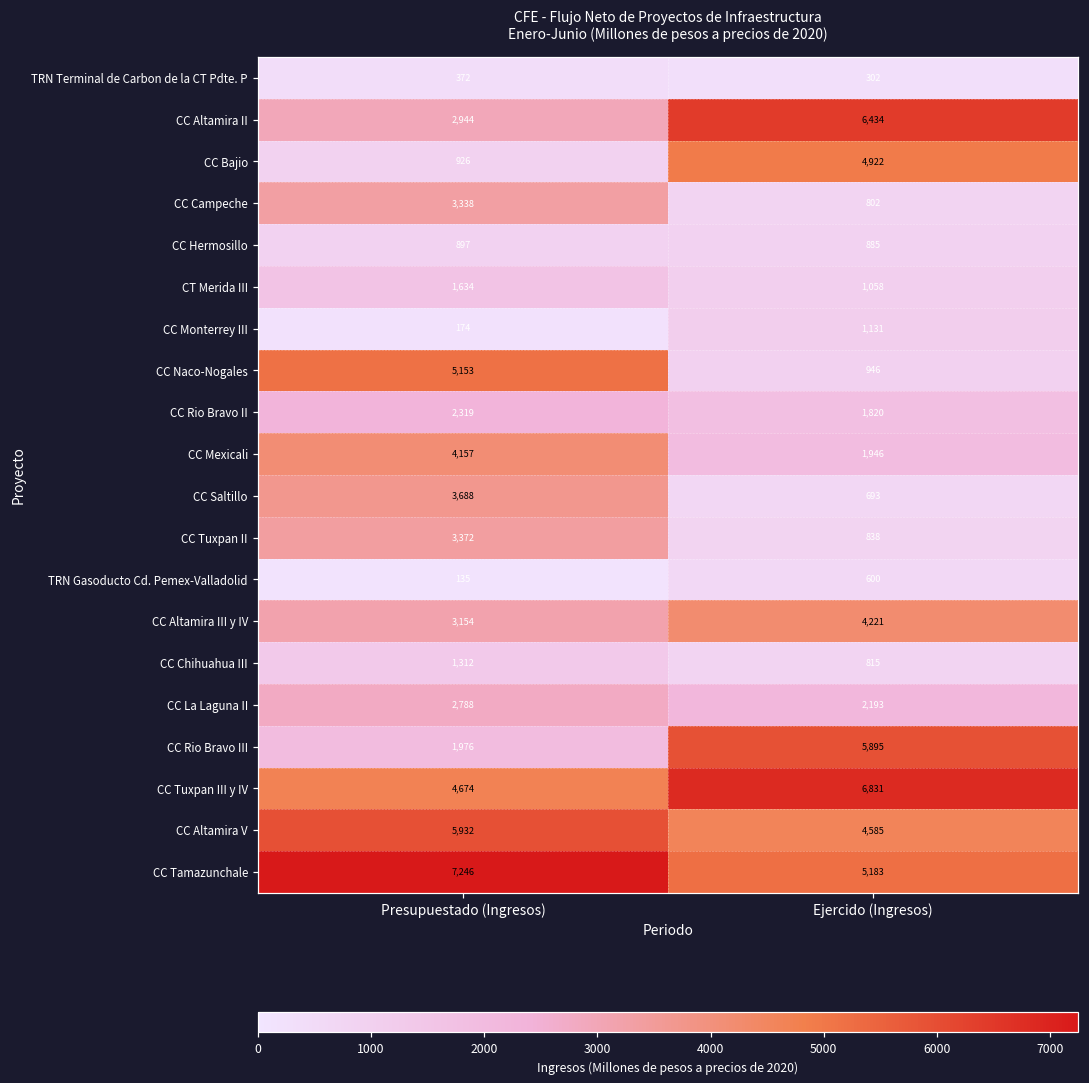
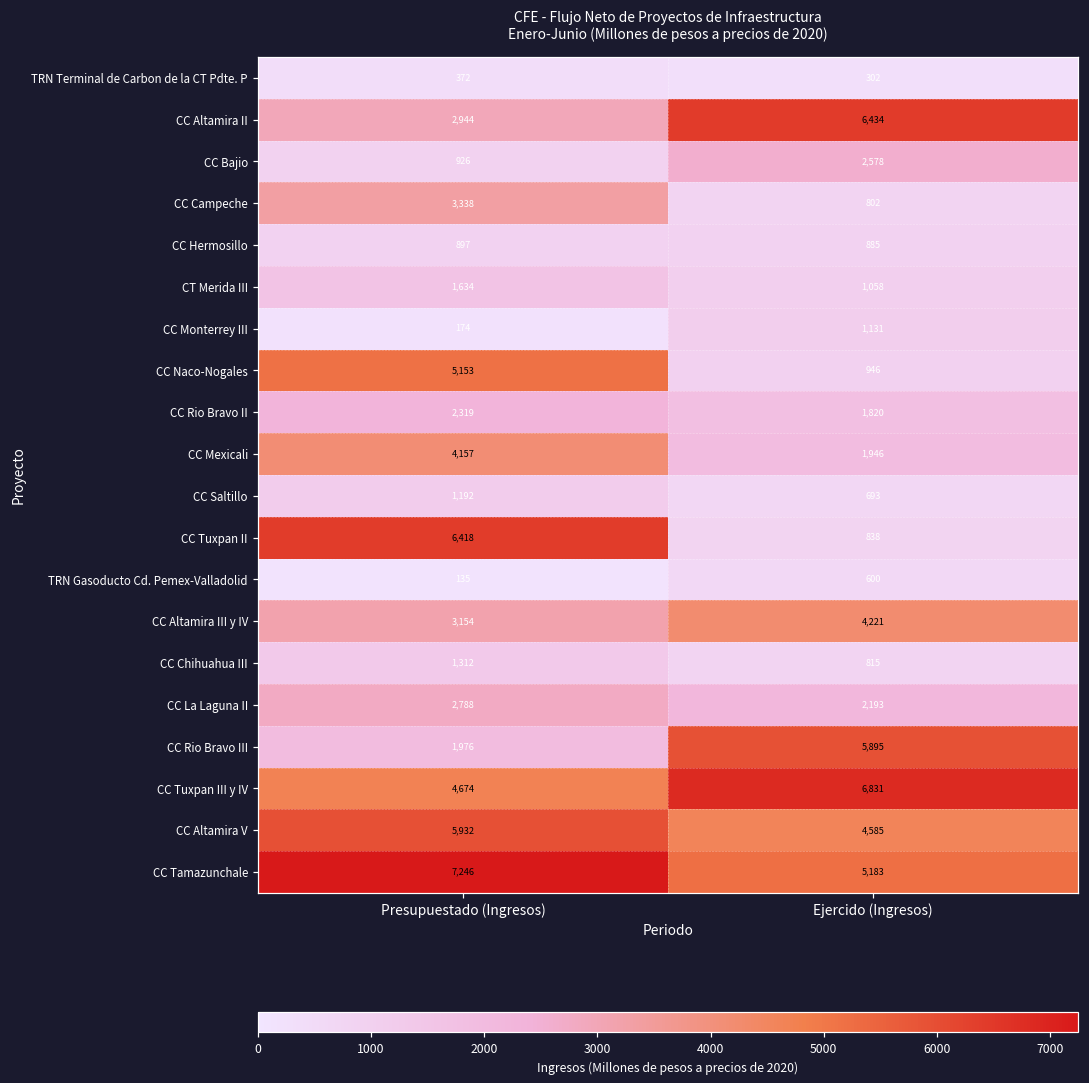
CC Bajio, Ejercido (Ingresos): 4,922 -> 2,578
CC Saltillo, Presupuestado (Ingresos): 3,688 -> 1,192
CC Tuxpan II, Presupuestado (Ingresos): 3,372 -> 6,418
